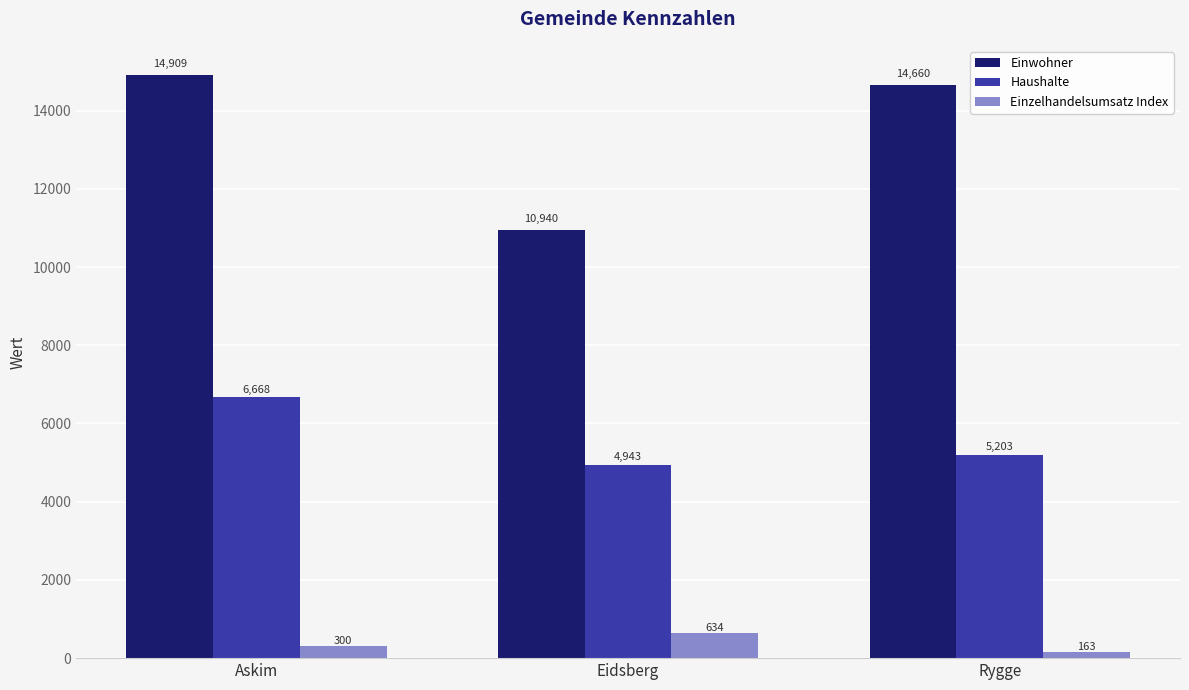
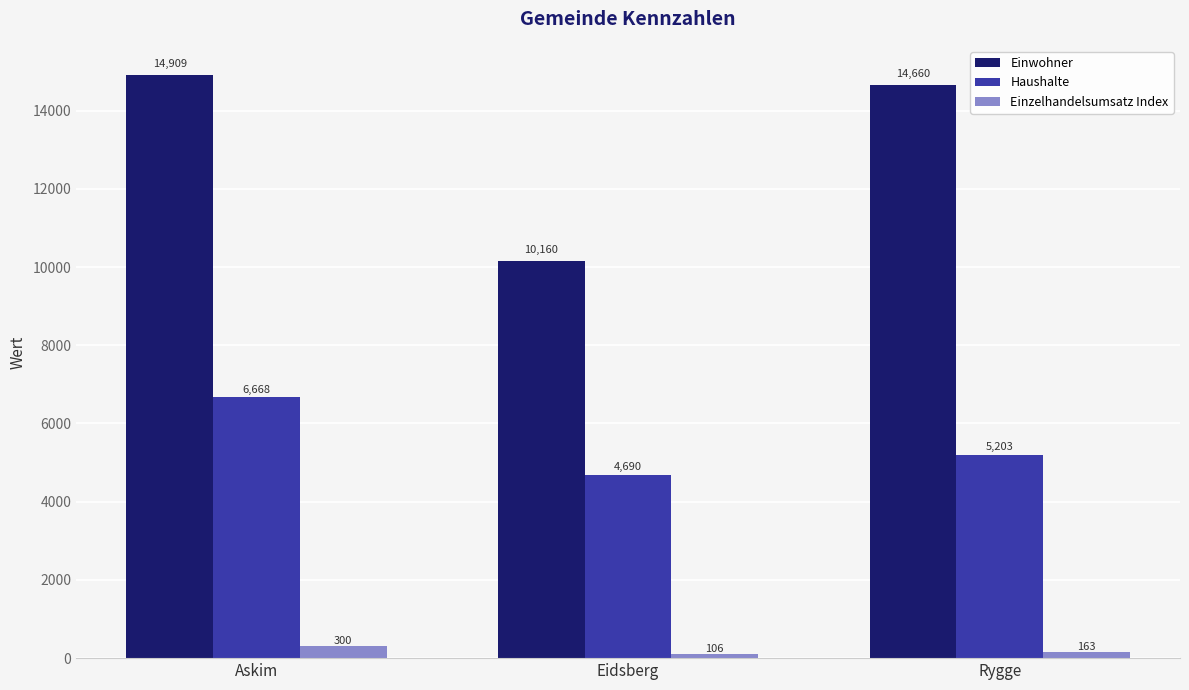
Einwohner, Eidsberg: 10,940 -> 10,160
Haushalte, Eidsberg: 4,943 -> 4,690
Einzelhandelsumsatz Index, Eidsberg: 634 -> 106
